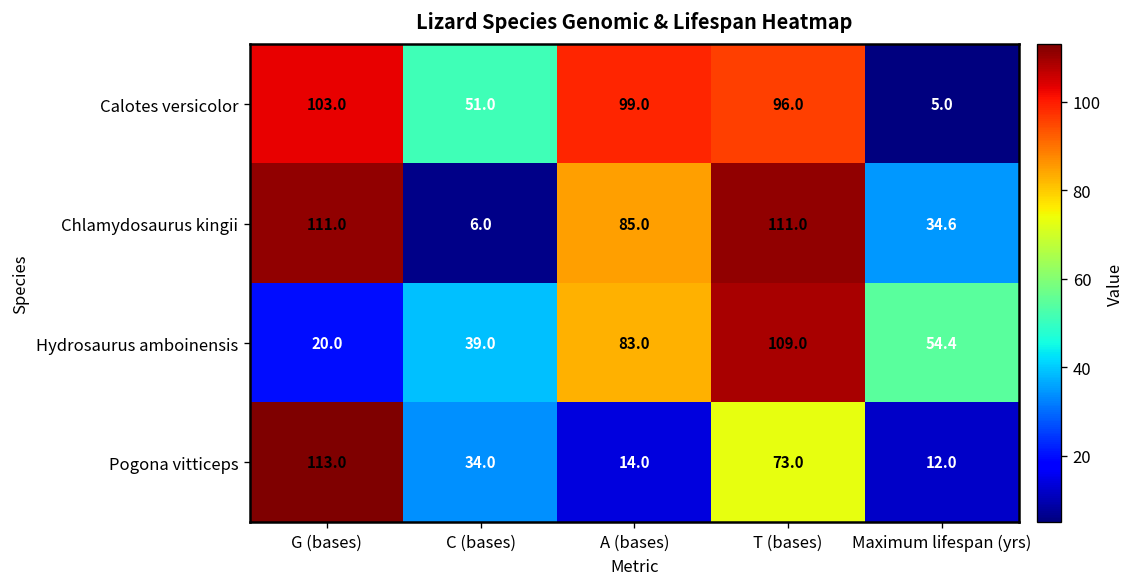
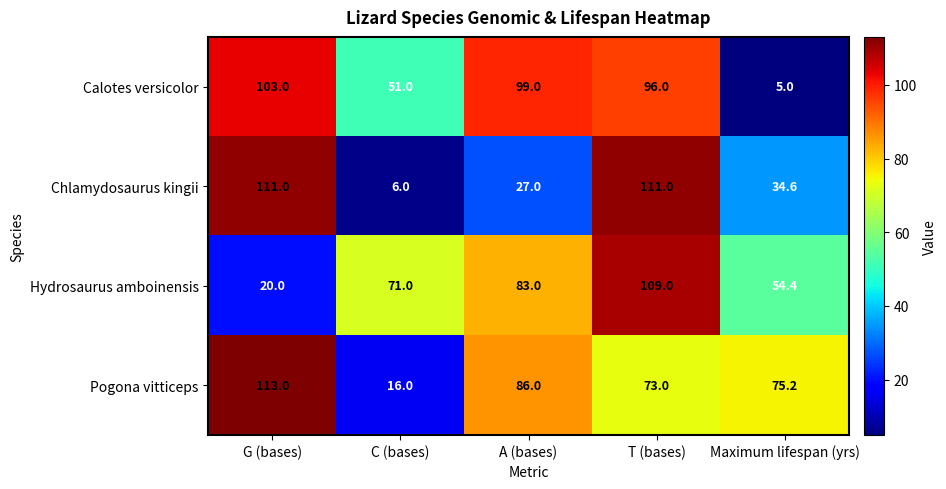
Chlamydosaurus kingii, A (bases): 85.0 -> 27.0
Hydrosaurus amboinensis, C (bases): 39.0 -> 71.0
Pogona vitticeps, C (bases): 34.0 -> 16.0
Pogona vitticeps, A (bases): 14.0 -> 86.0
Pogona vitticeps, Maximum lifespan (yrs): 12.0 -> 75.2
